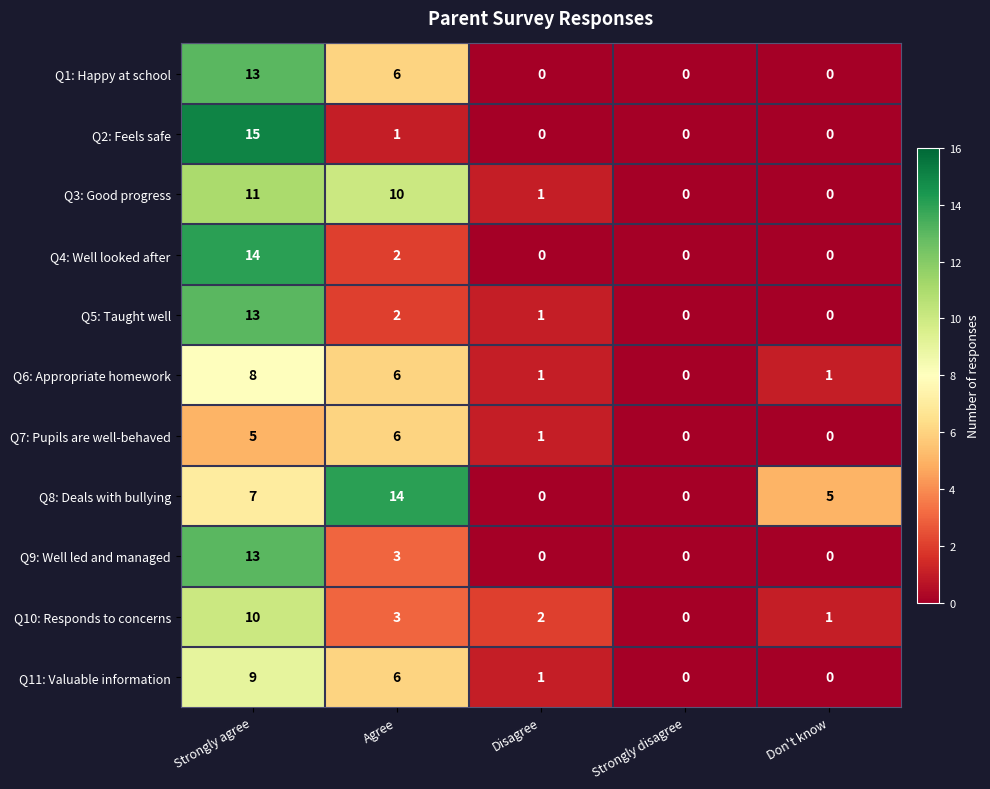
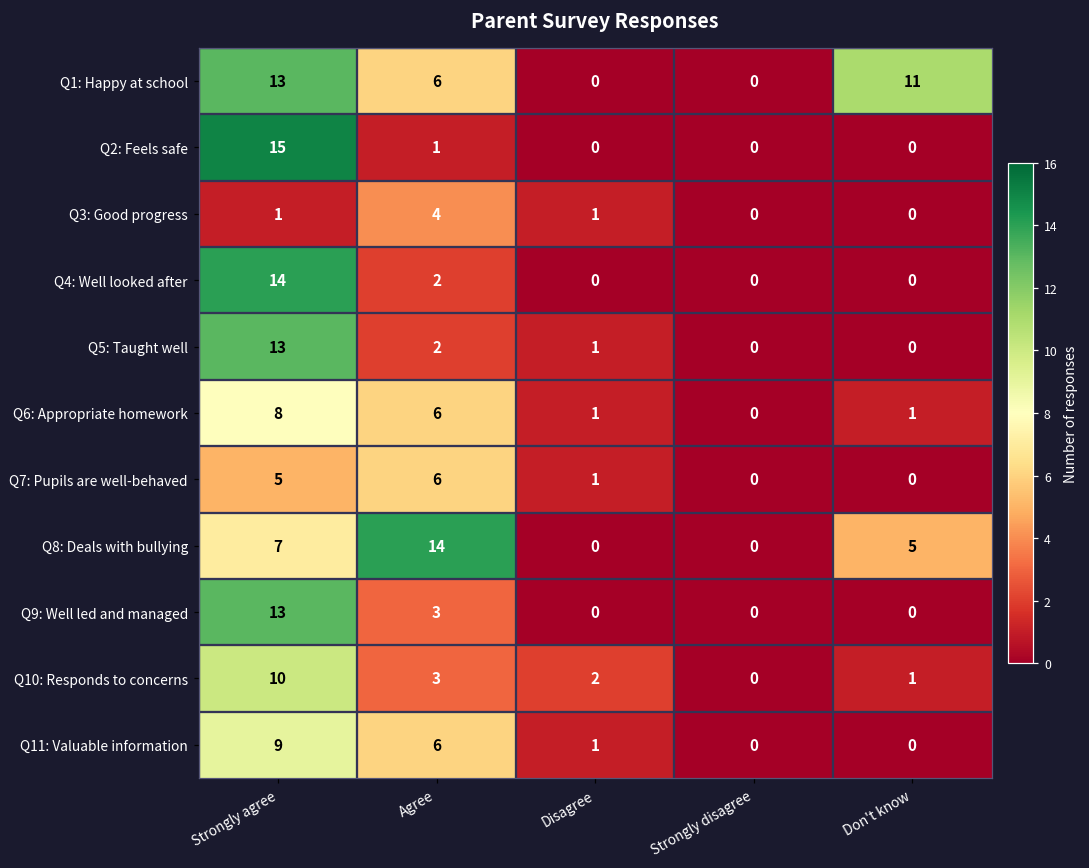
Q1: Happy at school, Don't know: 0 -> 11
Q3: Good progress, Strongly agree: 11 -> 1
Q3: Good progress, Agree: 10 -> 4
